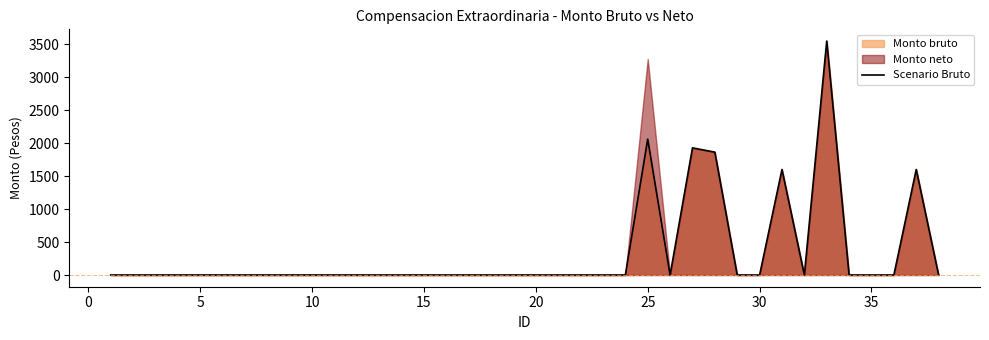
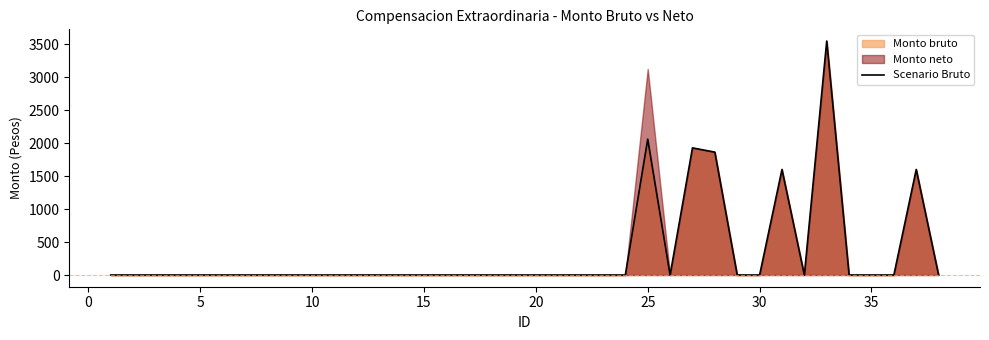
Monto neto, 25: 3300 -> 3100
